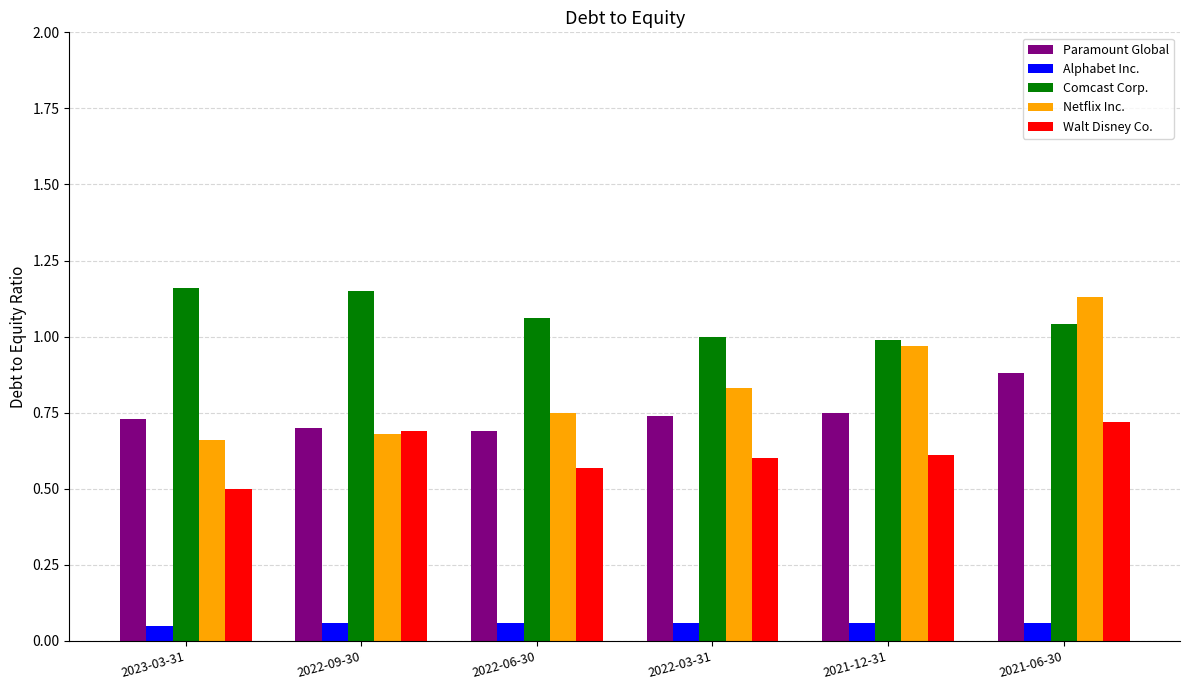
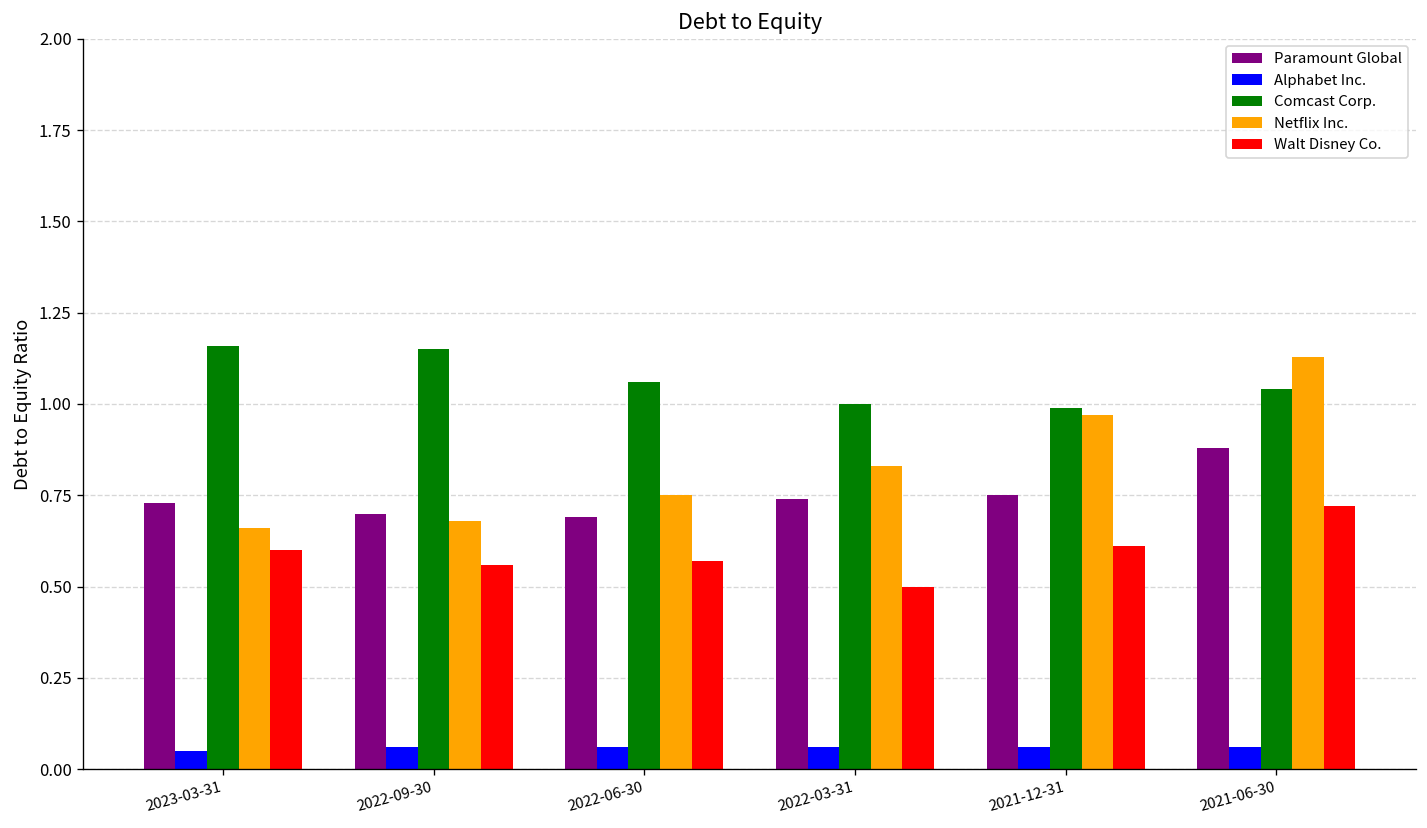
Walt Disney Co., 2023-03-31: 0.5 -> 0.6
Walt Disney Co., 2022-09-30: 0.69 -> 0.56
Walt Disney Co., 2022-03-31: 0.6 -> 0.5
